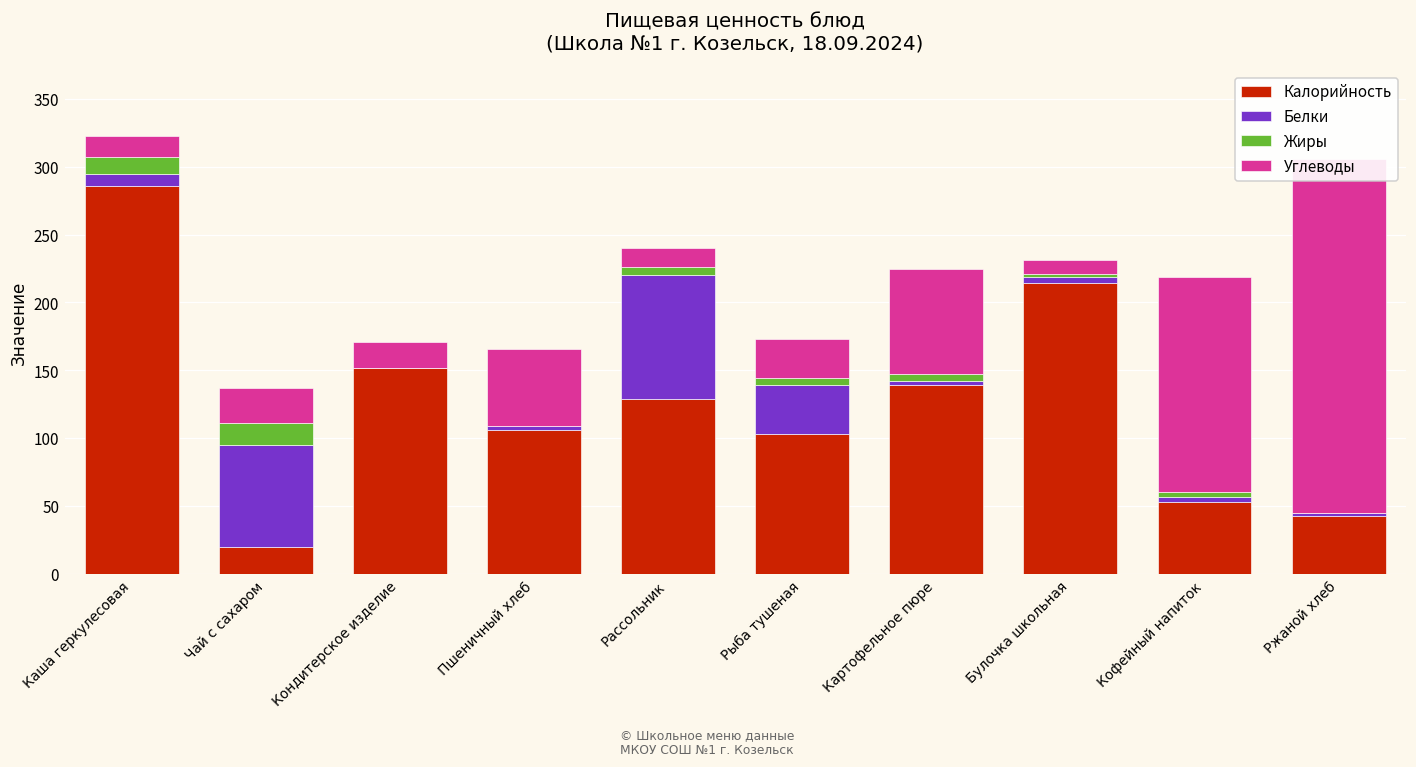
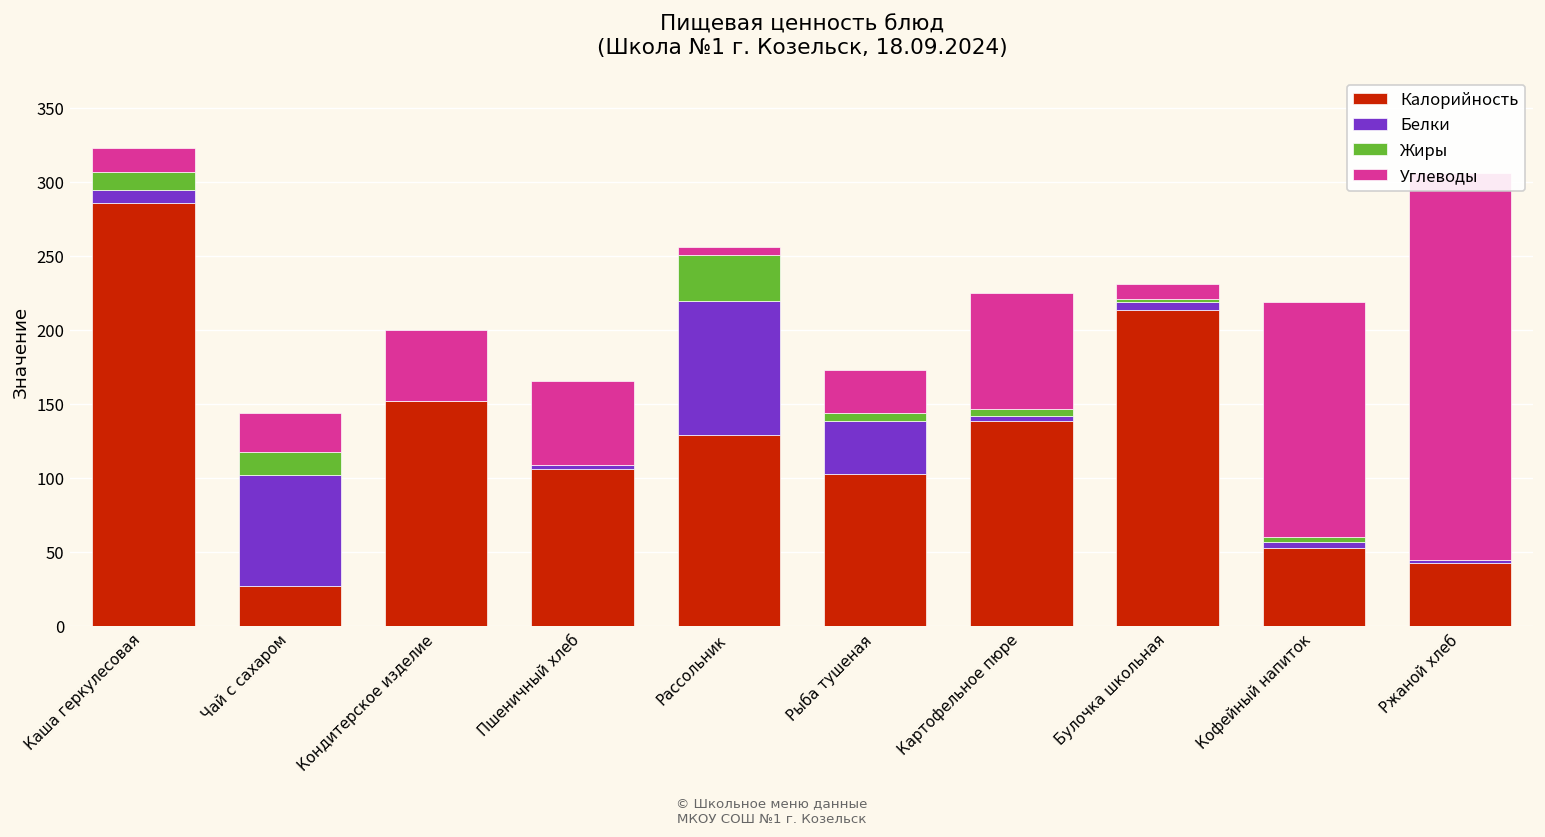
Калорийность, Чай с сахаром: 20 -> 27
Углеводы, Кондитерское изделие: 19 -> 48
Жиры, Рассольник: 6 -> 31
Углеводы, Рассольник: 14 -> 5
